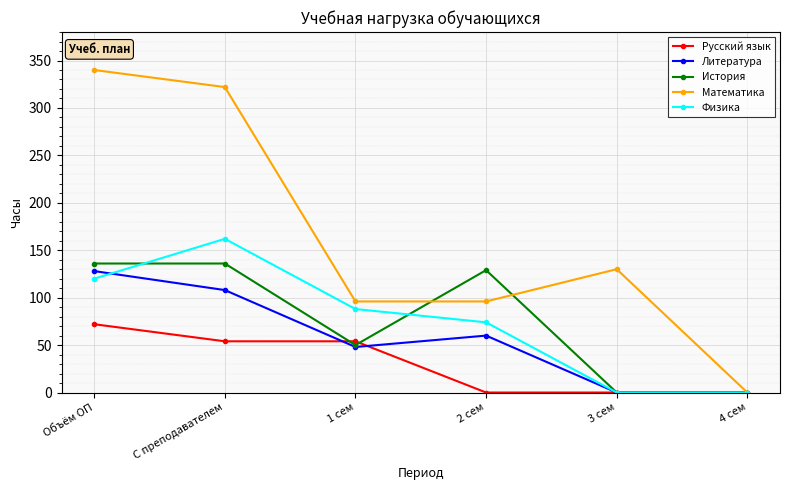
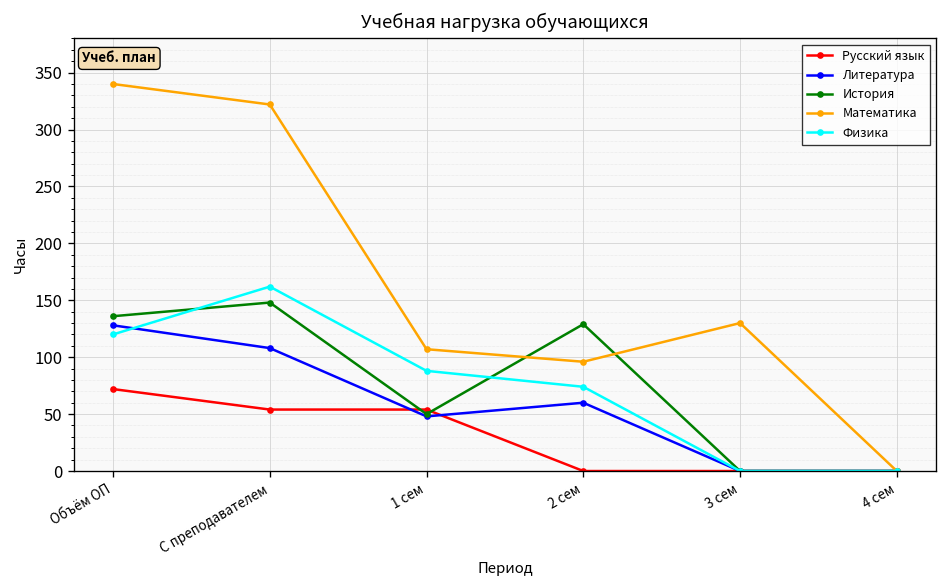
История, С преподавателем: 140 -> 150
Математика, 1 сем: 100 -> 110
